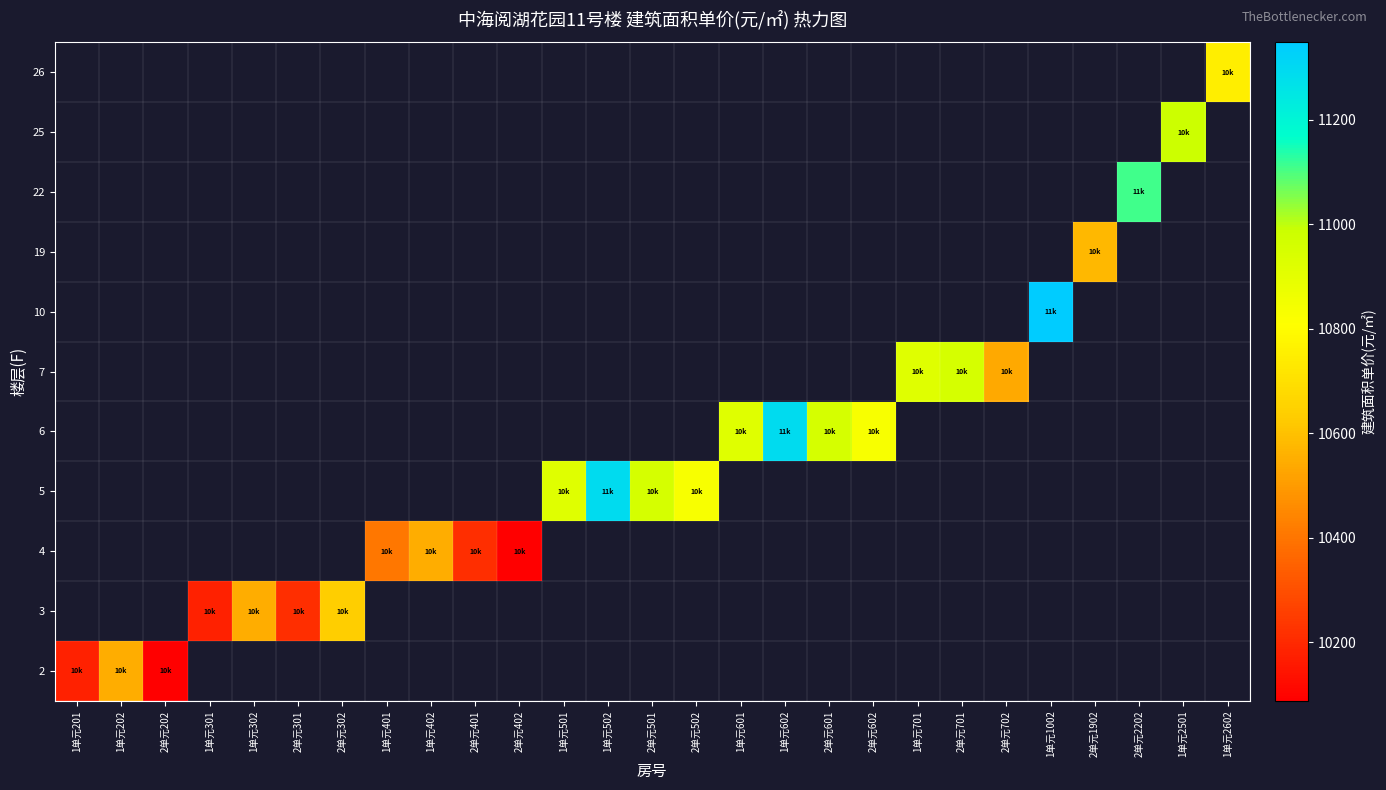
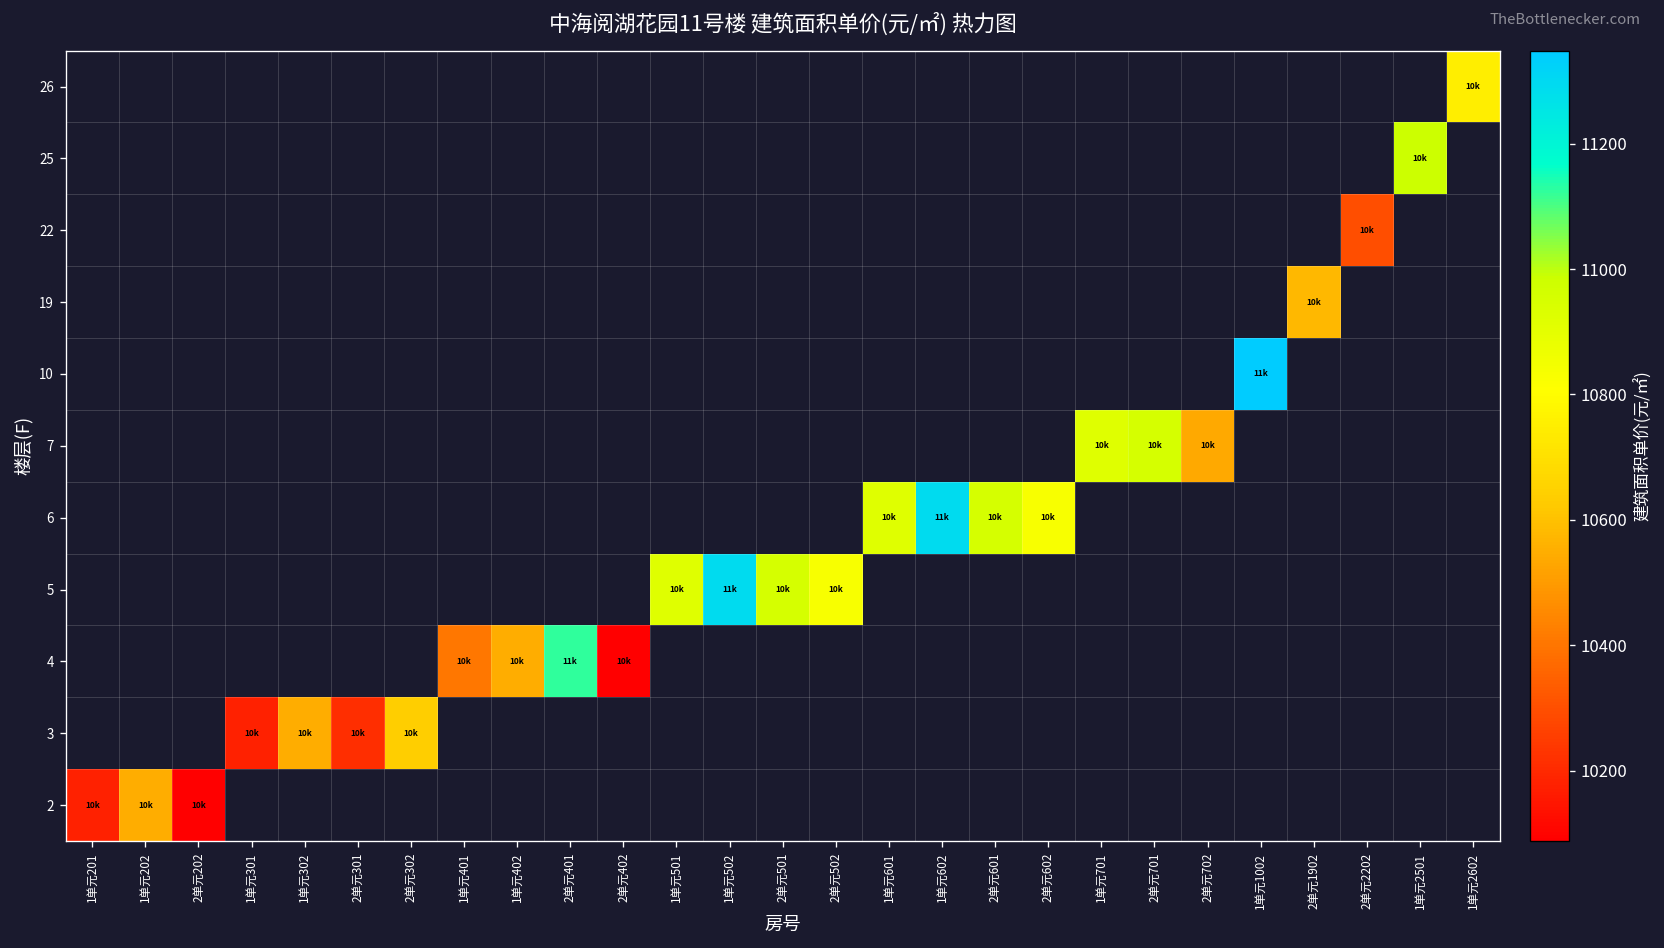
22, 2单元2202: 11k -> 10k
4, 2单元401: 10k -> 11k
